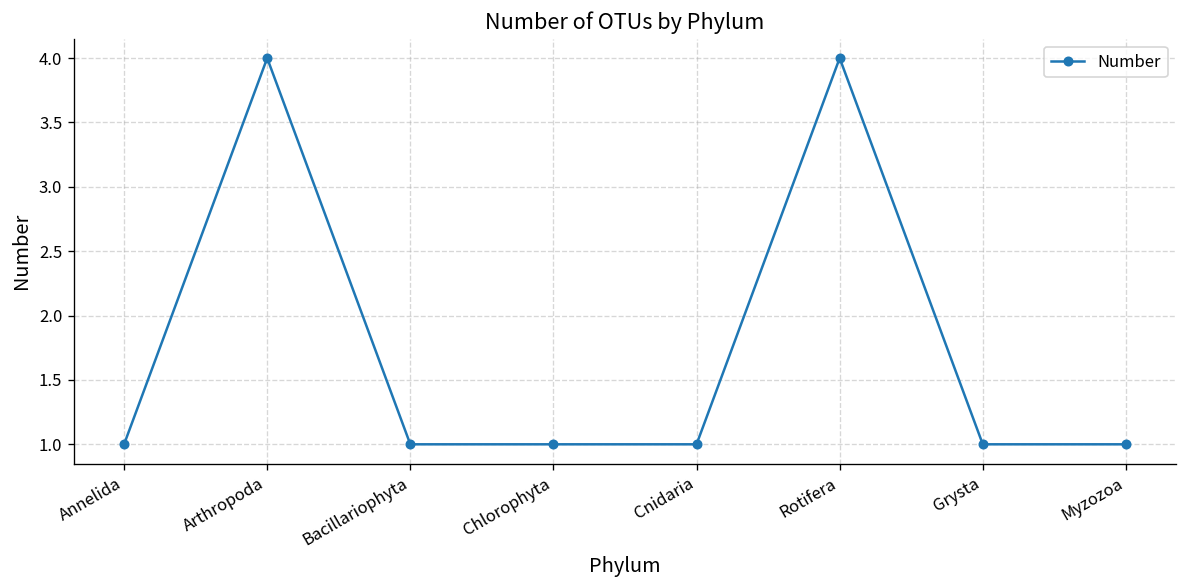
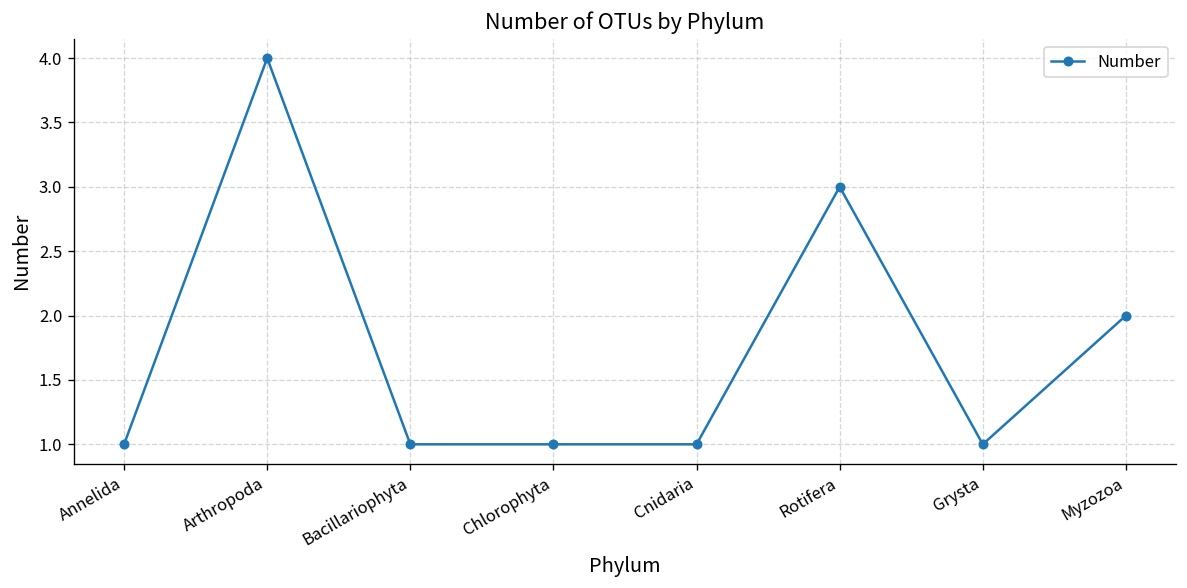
Rotifera: 4 -> 3
Myzozoa: 1 -> 2
